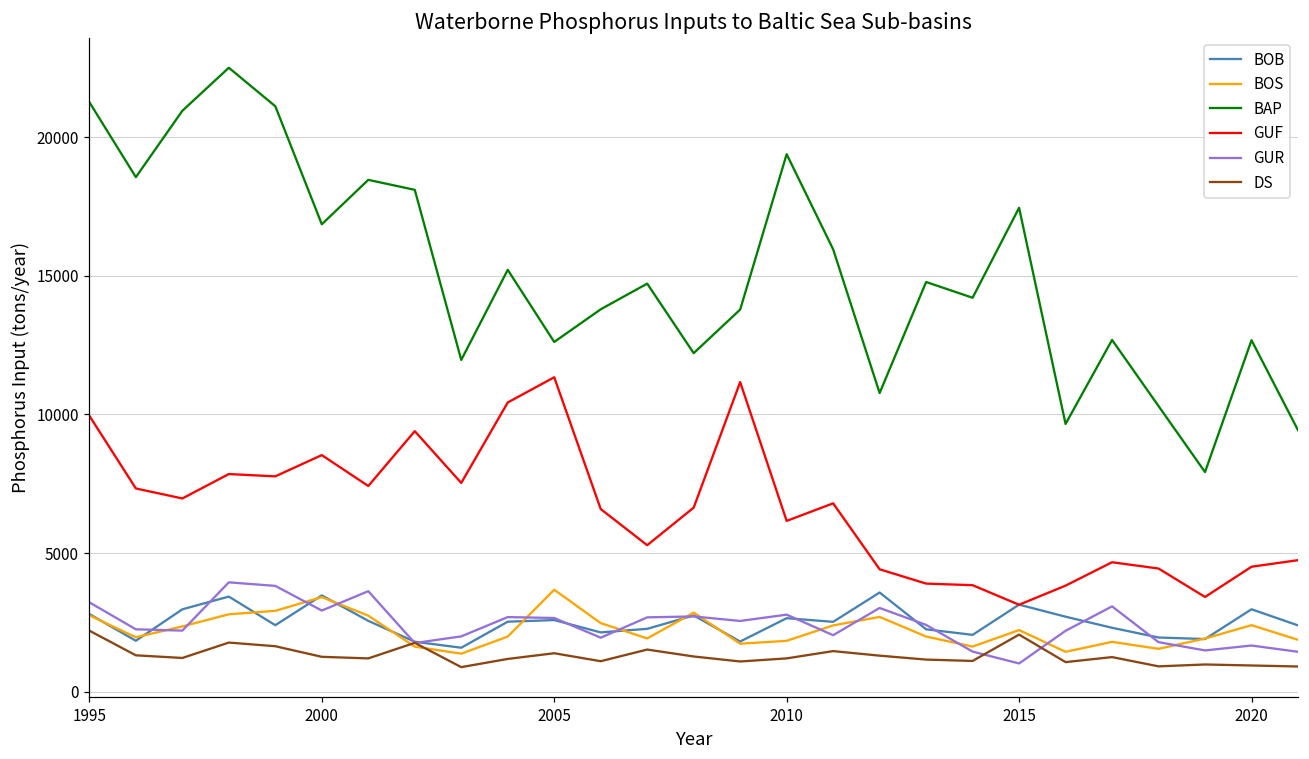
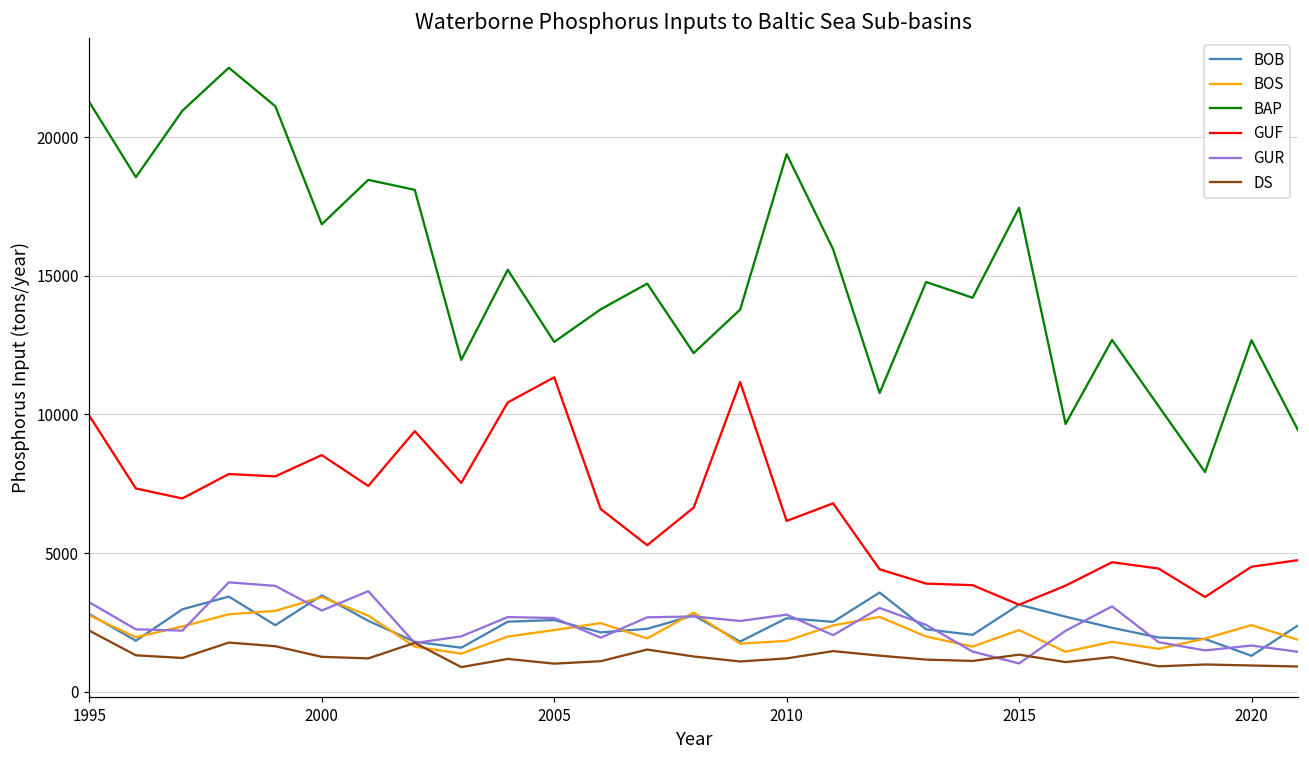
BOS, 2005: 3700 -> 2200
DS, 2005: 1400 -> 1000
DS, 2015: 2100 -> 1300
BOB, 2020: 3000 -> 1300
